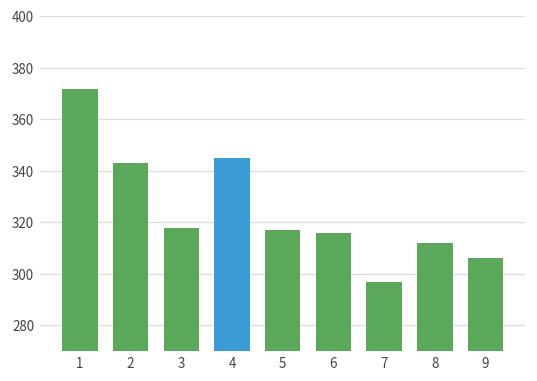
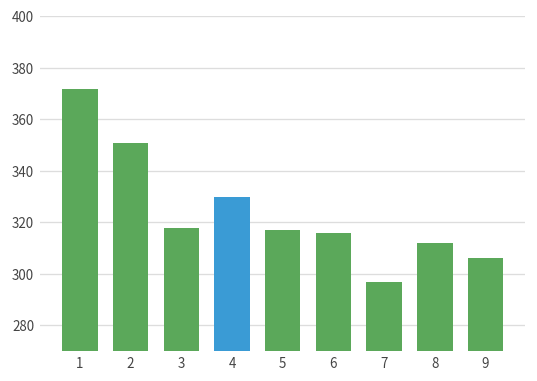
2: 343 -> 351
4: 345 -> 330
